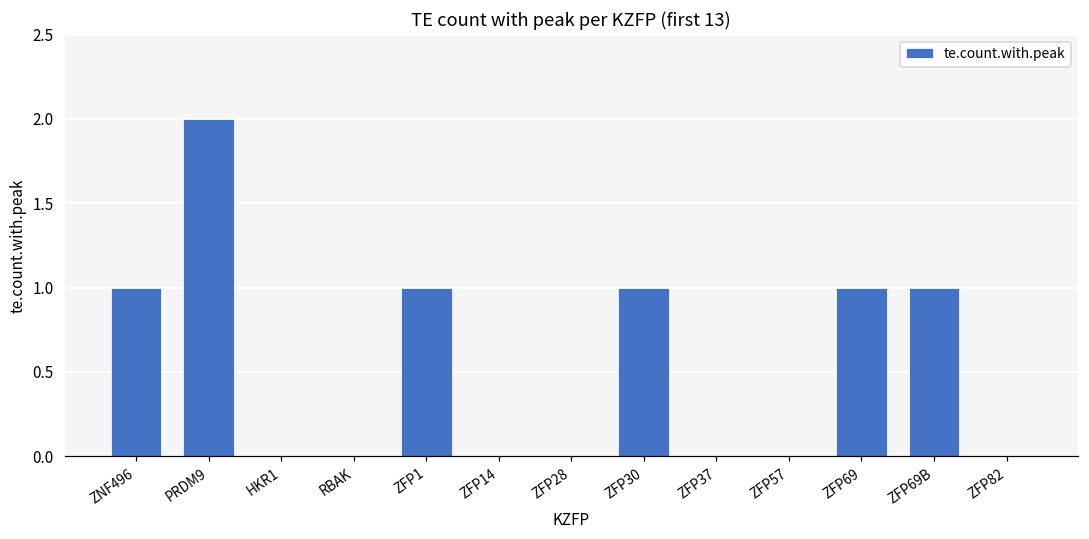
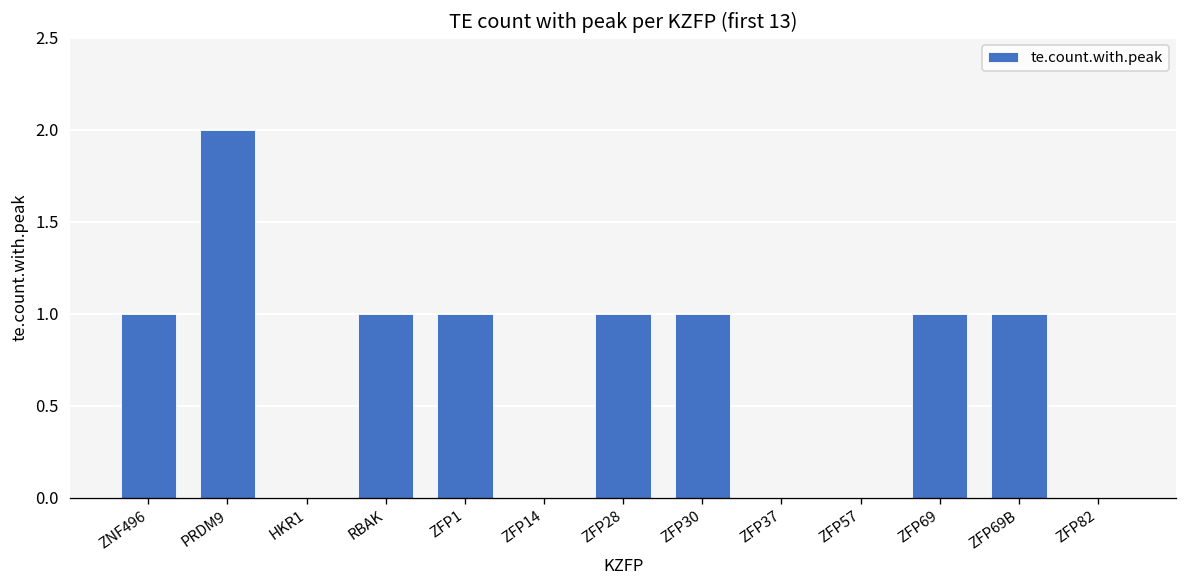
RBAK: 0 -> 1
ZFP28: 0 -> 1
